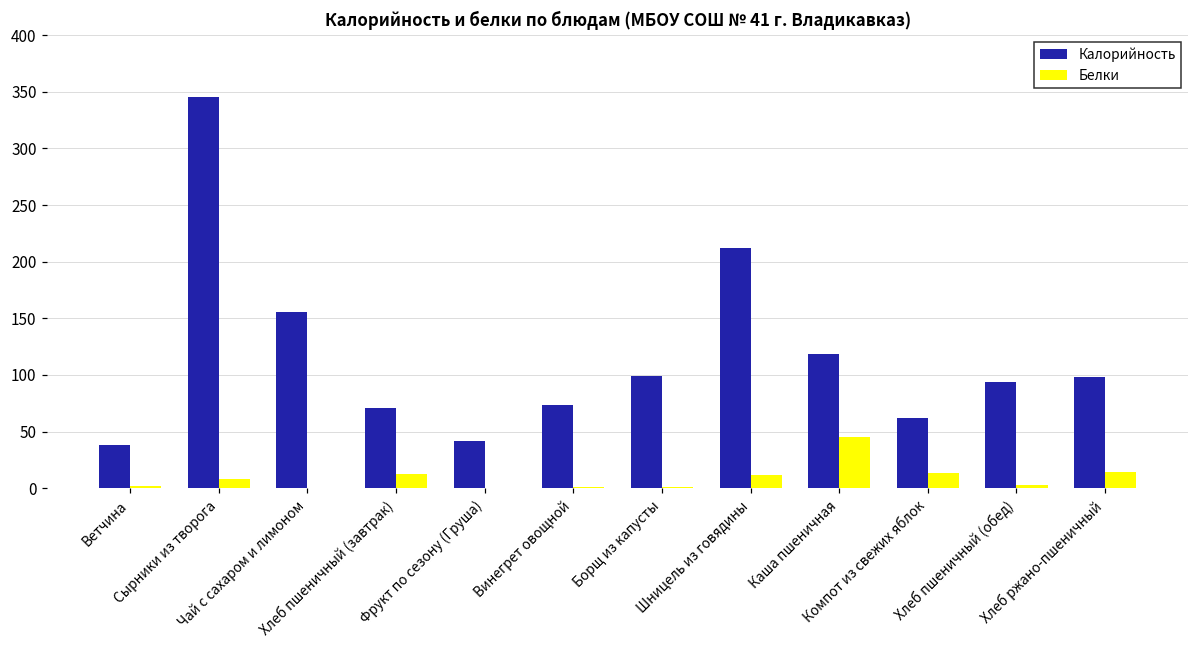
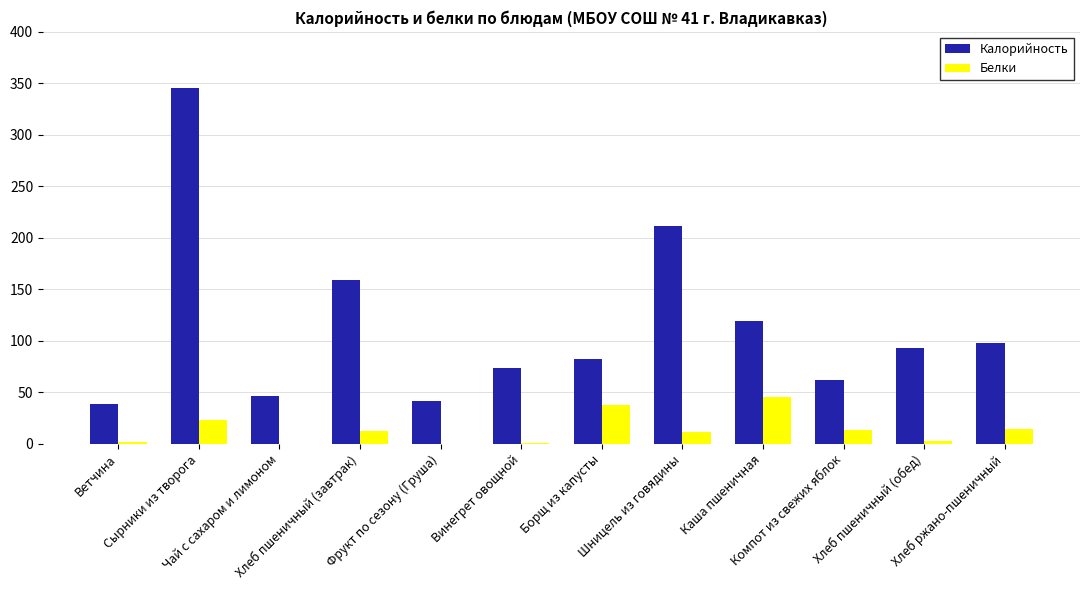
Белки, Сырники из творога: 8 -> 23
Калорийность, Чай с сахаром и лимоном: 156 -> 46
Калорийность, Хлеб пшеничный (завтрак): 71 -> 159
Калорийность, Борщ из капусты: 99 -> 82
Белки, Борщ из капусты: 2 -> 38
